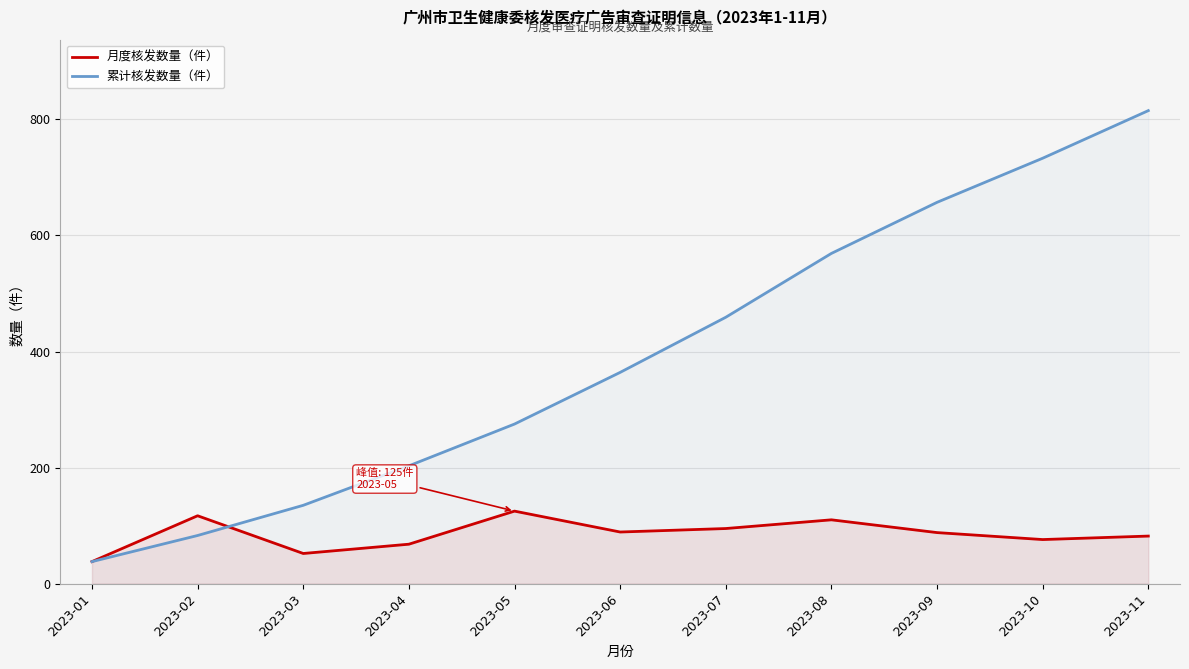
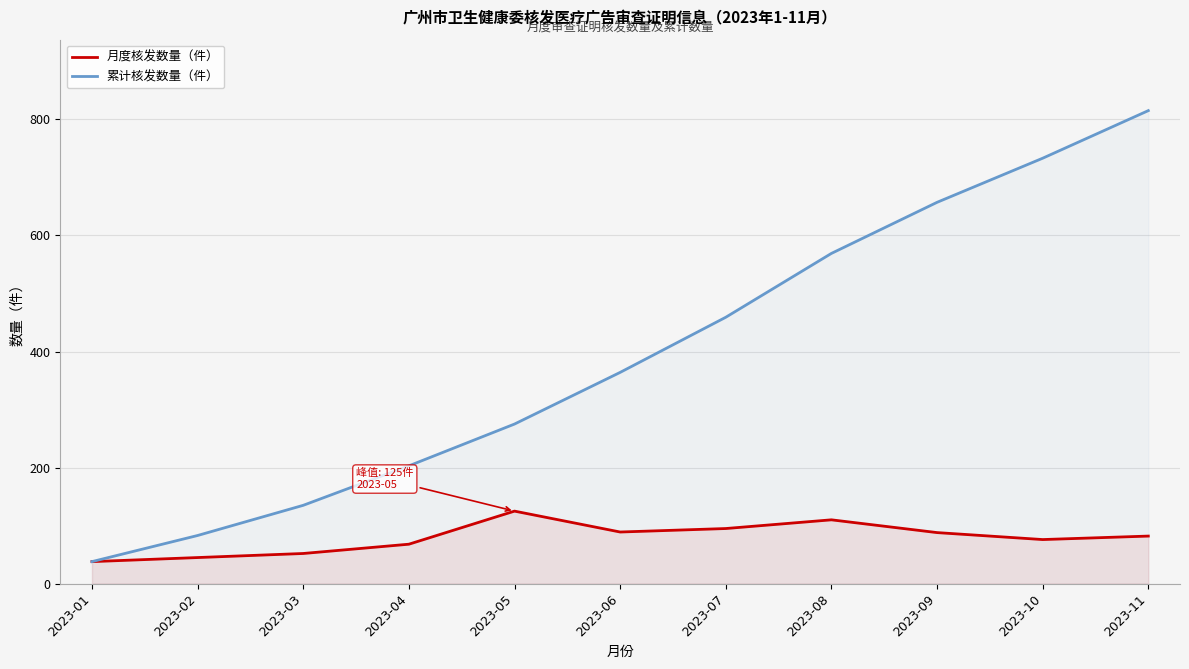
月度核发数量（件）, 2023-02: 120 -> 50
